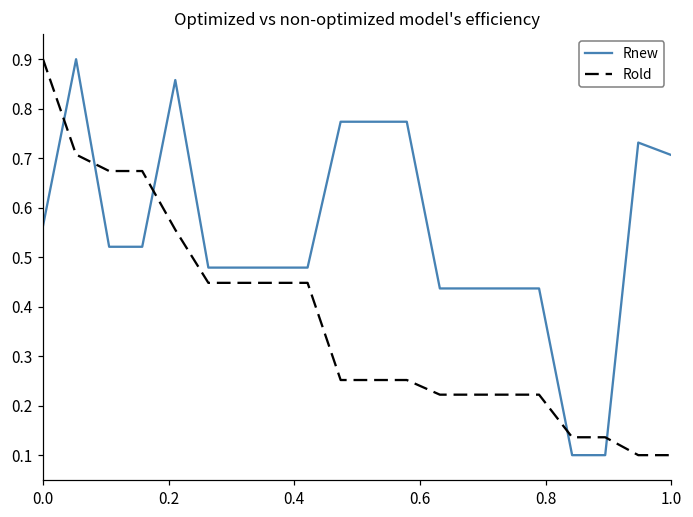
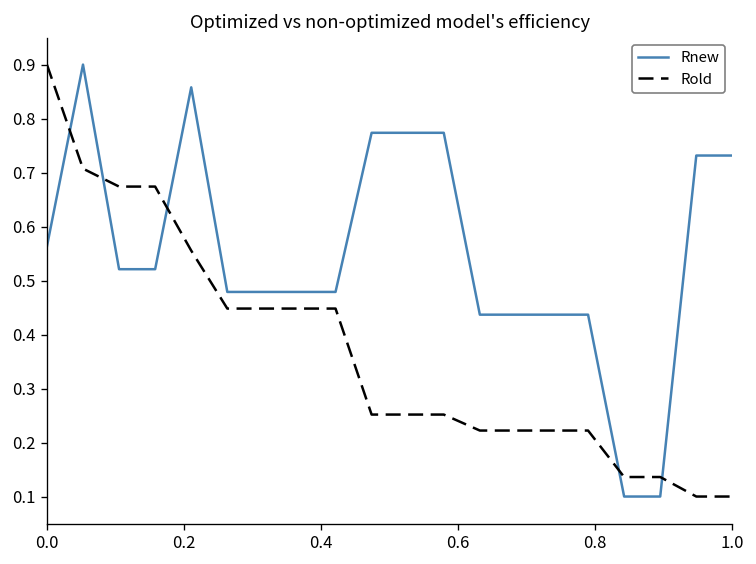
Rnew, 1.0: 0.71 -> 0.73
